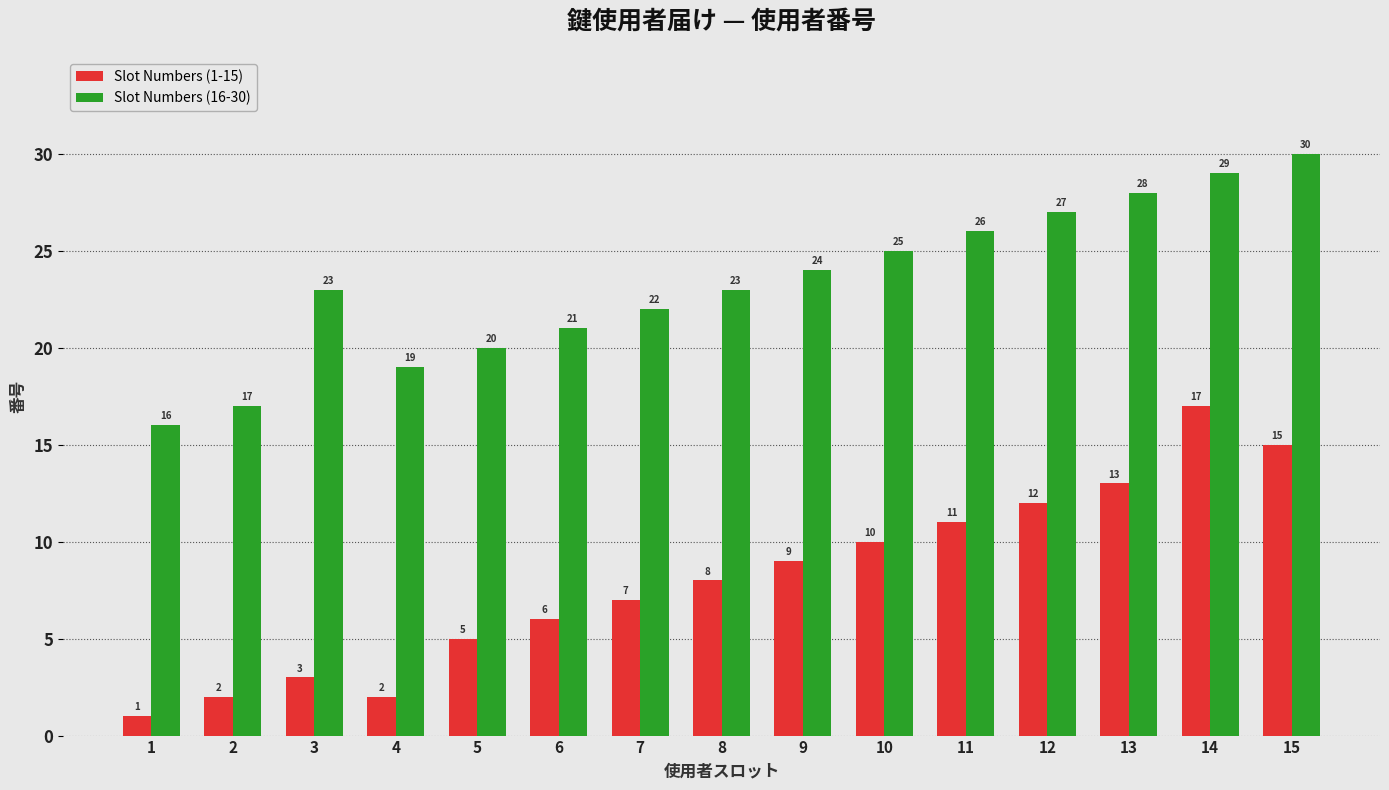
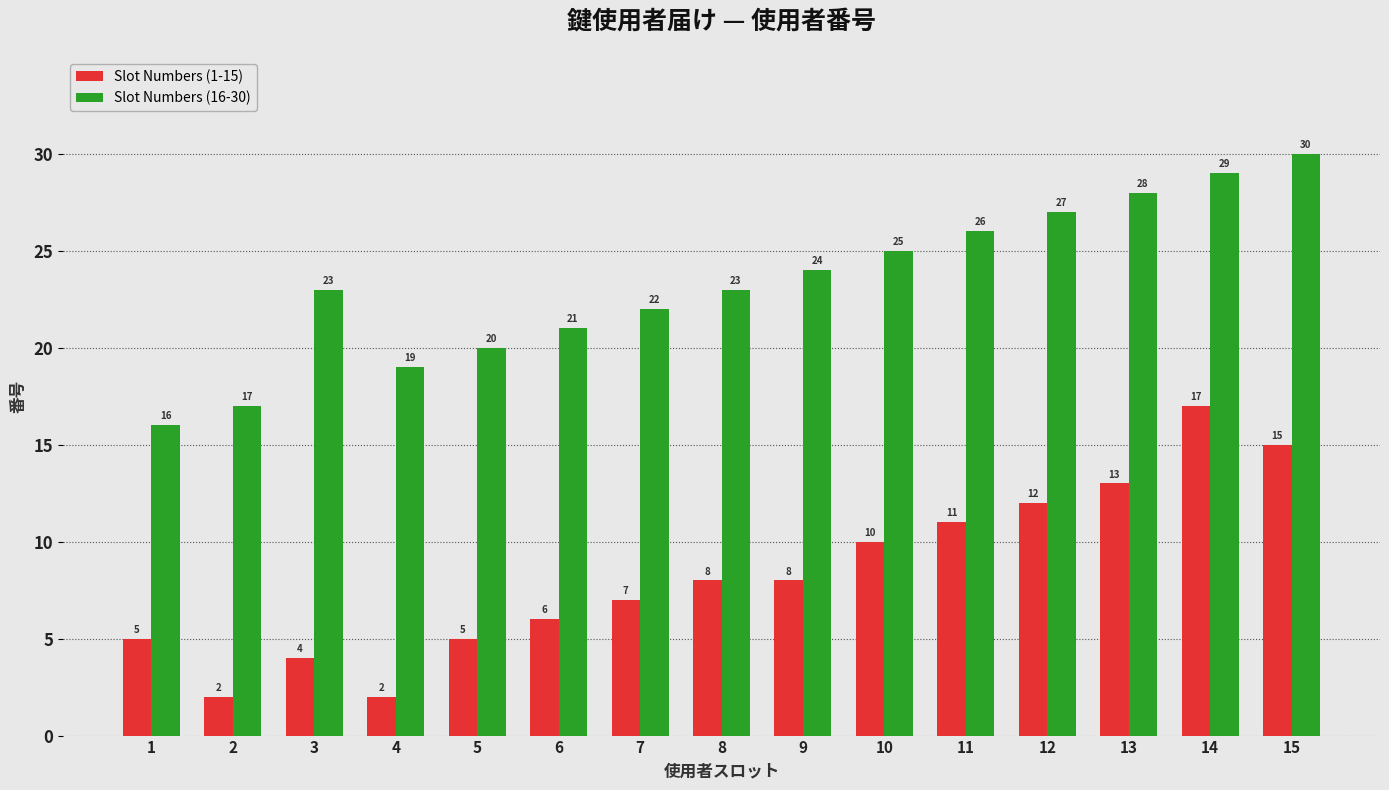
Slot Numbers (1-15), 1: 1 -> 5
Slot Numbers (1-15), 3: 3 -> 4
Slot Numbers (1-15), 9: 9 -> 8
